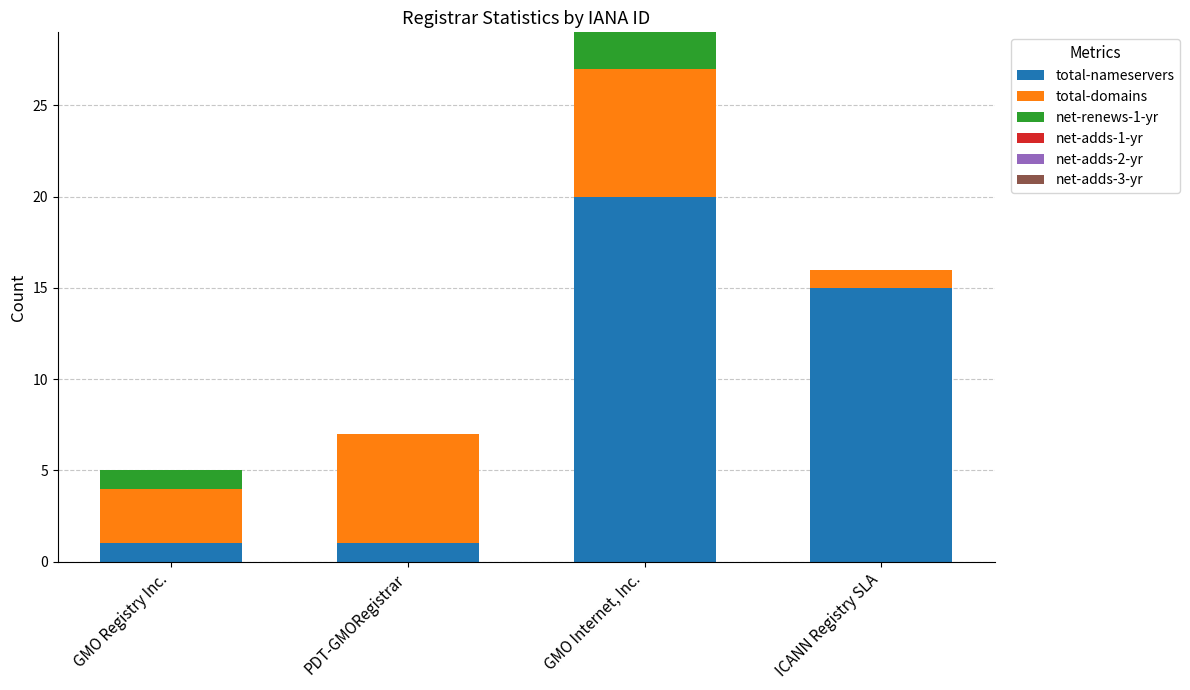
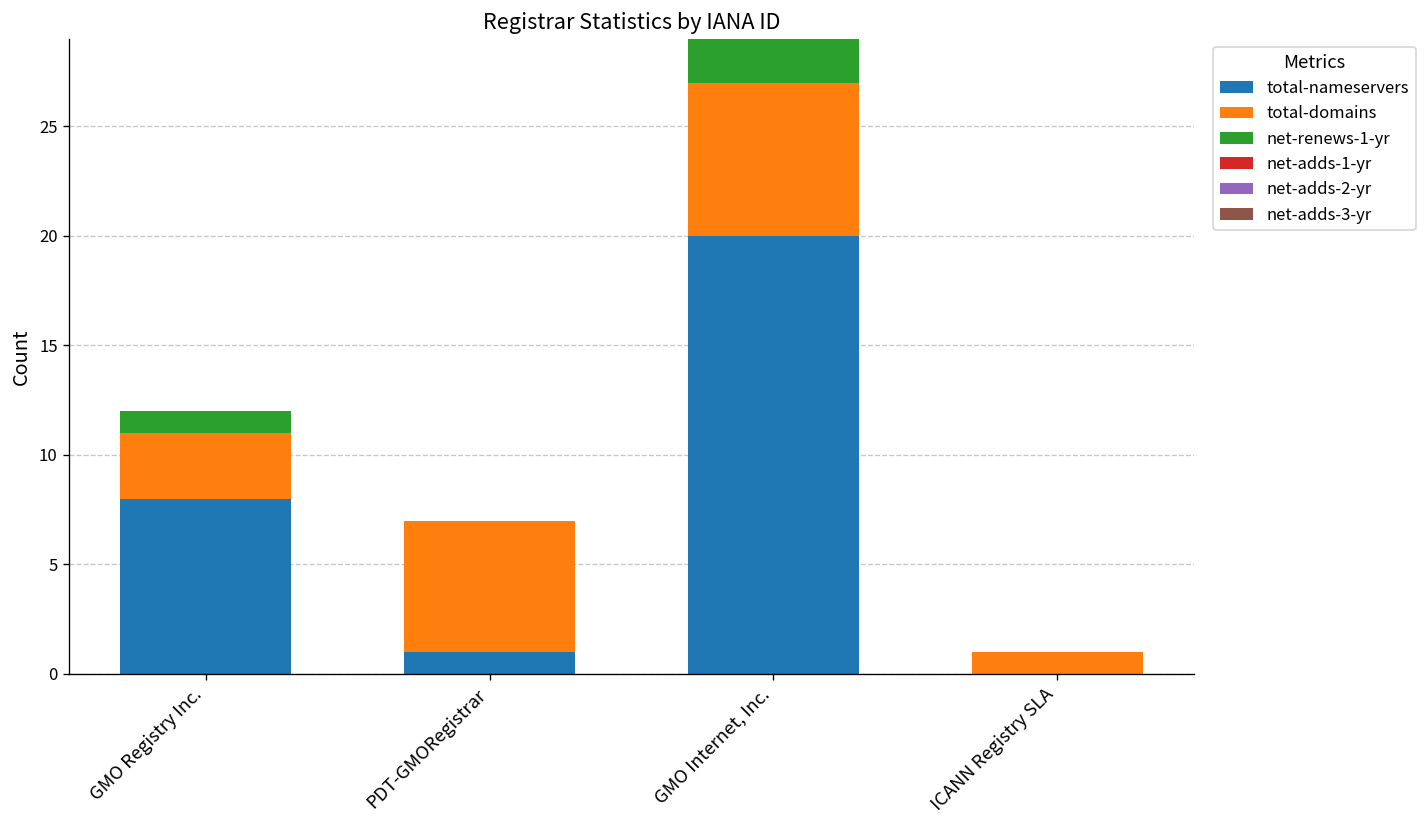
total-nameservers, GMO Registry Inc.: 1 -> 8
total-nameservers, ICANN Registry SLA: 15 -> 0
